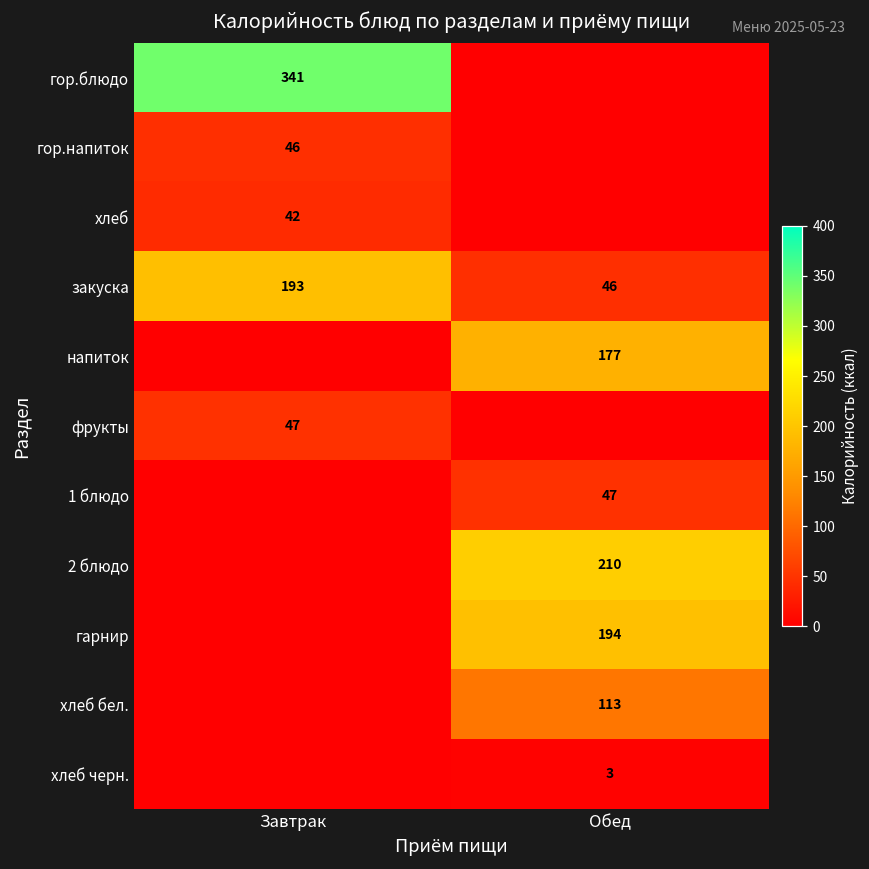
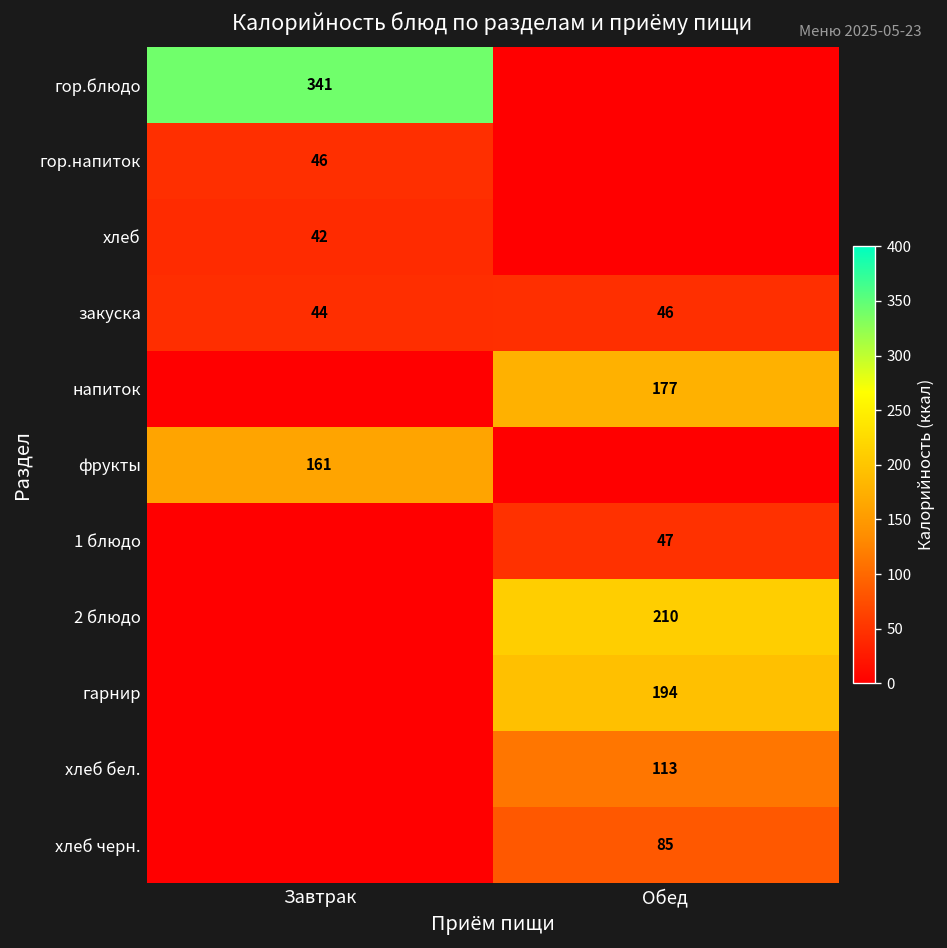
закуска, Завтрак: 193 -> 44
фрукты, Завтрак: 47 -> 161
хлеб черн., Обед: 3 -> 85
